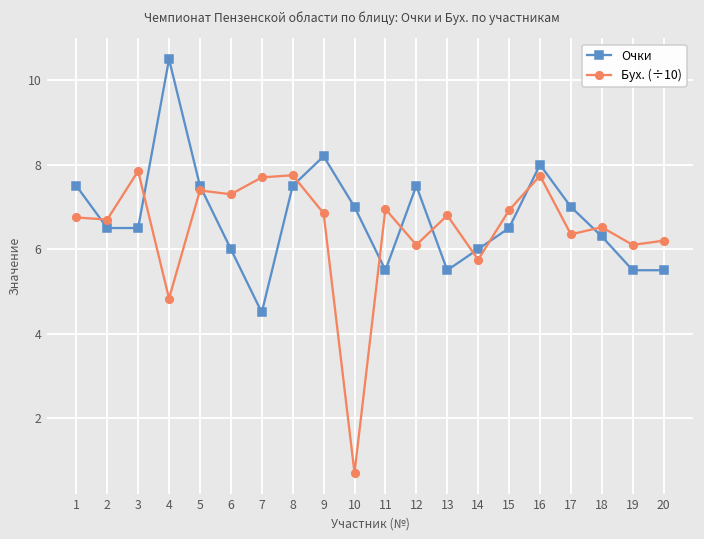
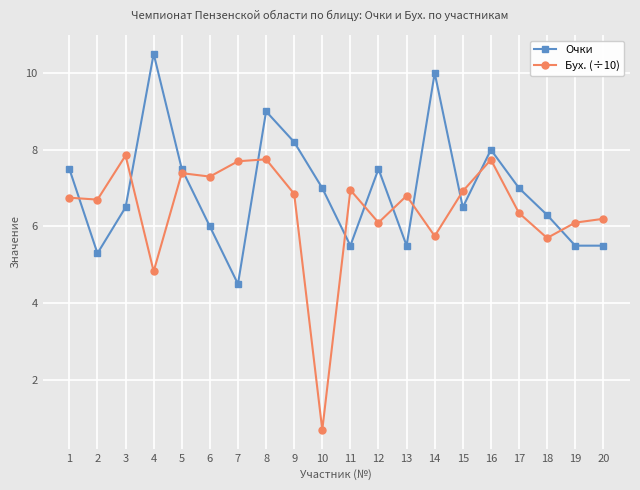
Очки, 2: 6.5 -> 5.3
Очки, 8: 7.5 -> 9.0
Очки, 14: 6 -> 10
Бух. (÷10), 18: 6.5 -> 5.7
